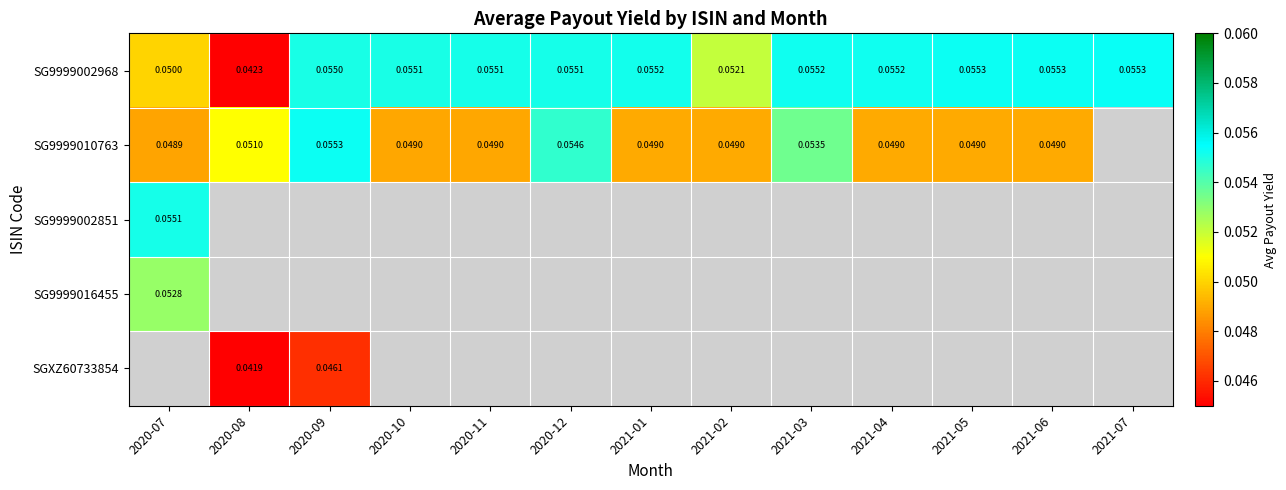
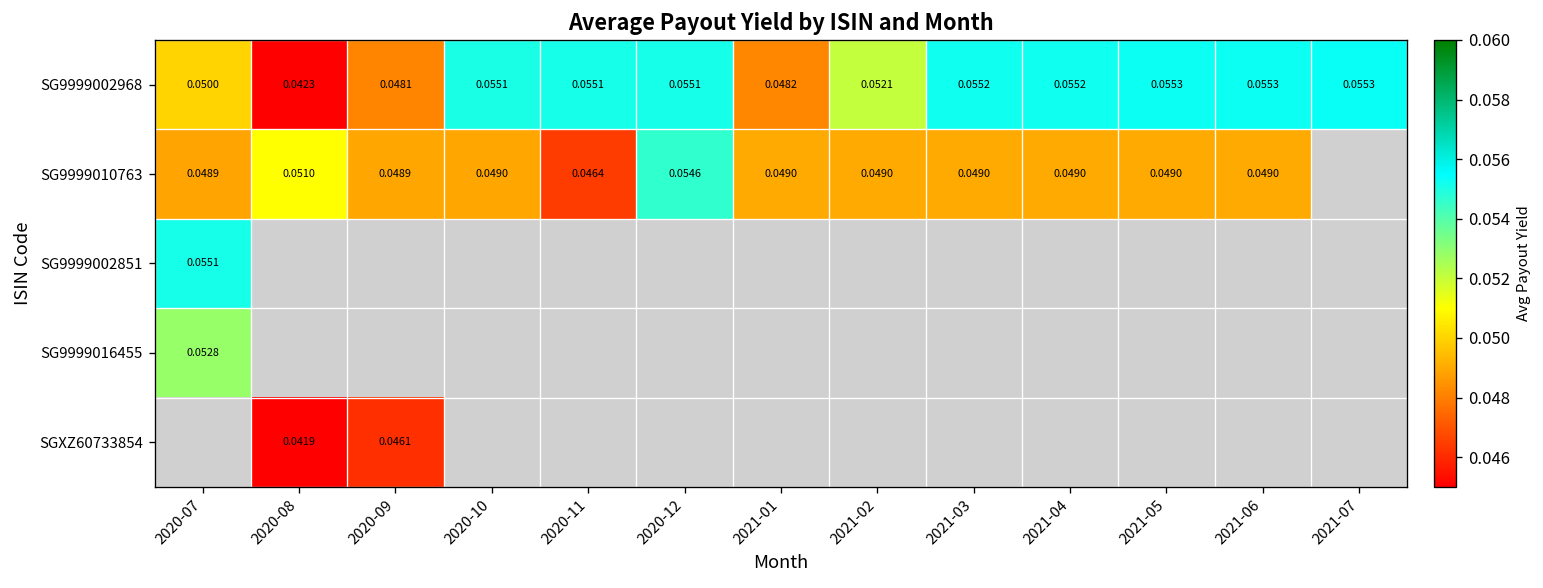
SG9999002968, 2020-09: 0.0550 -> 0.0481
SG9999002968, 2021-01: 0.0552 -> 0.0482
SG9999010763, 2020-09: 0.0553 -> 0.0489
SG9999010763, 2020-11: 0.0490 -> 0.0464
SG9999010763, 2021-03: 0.0535 -> 0.0490
